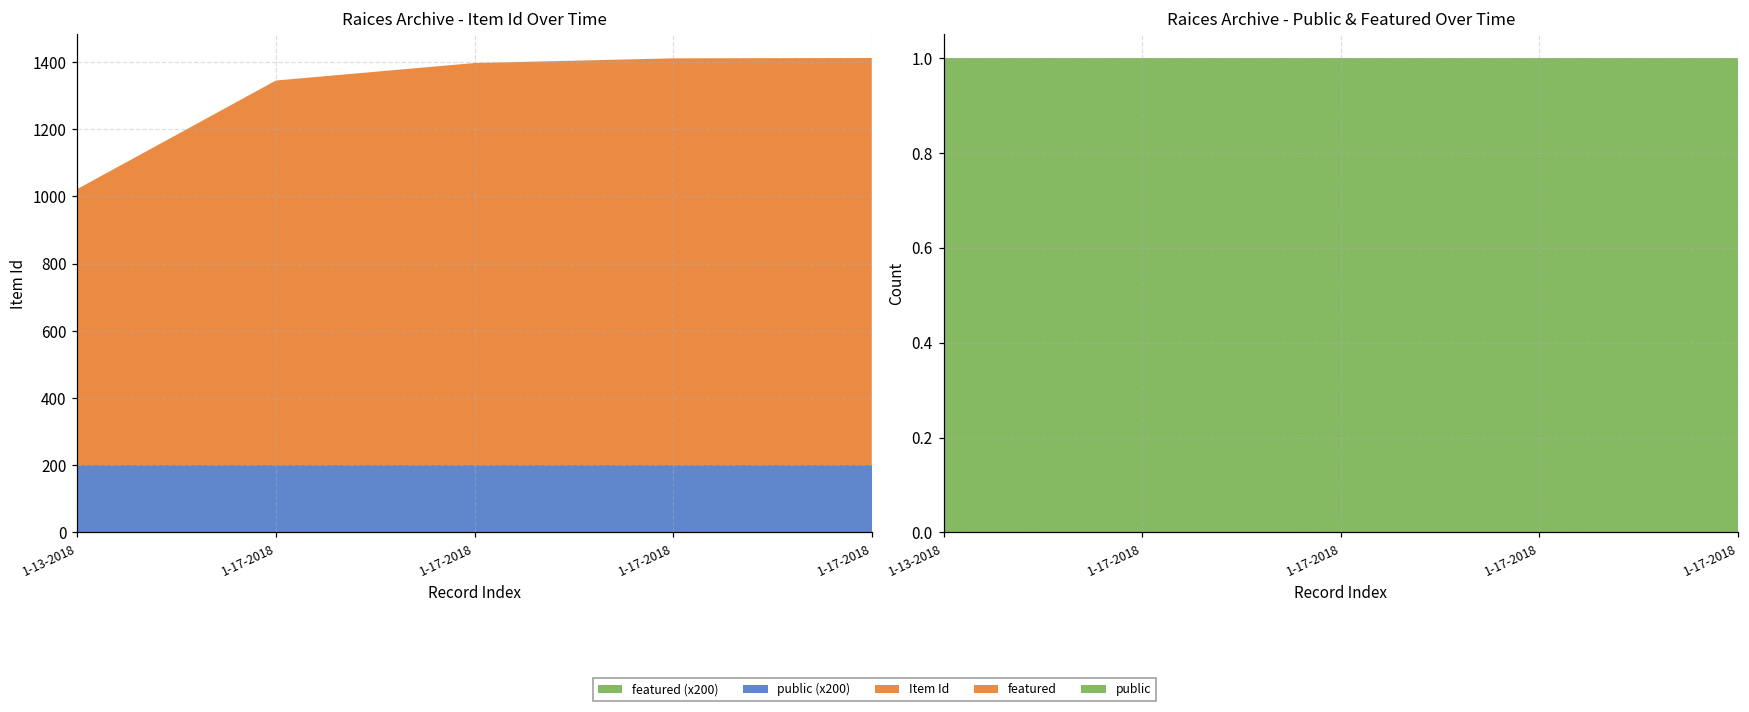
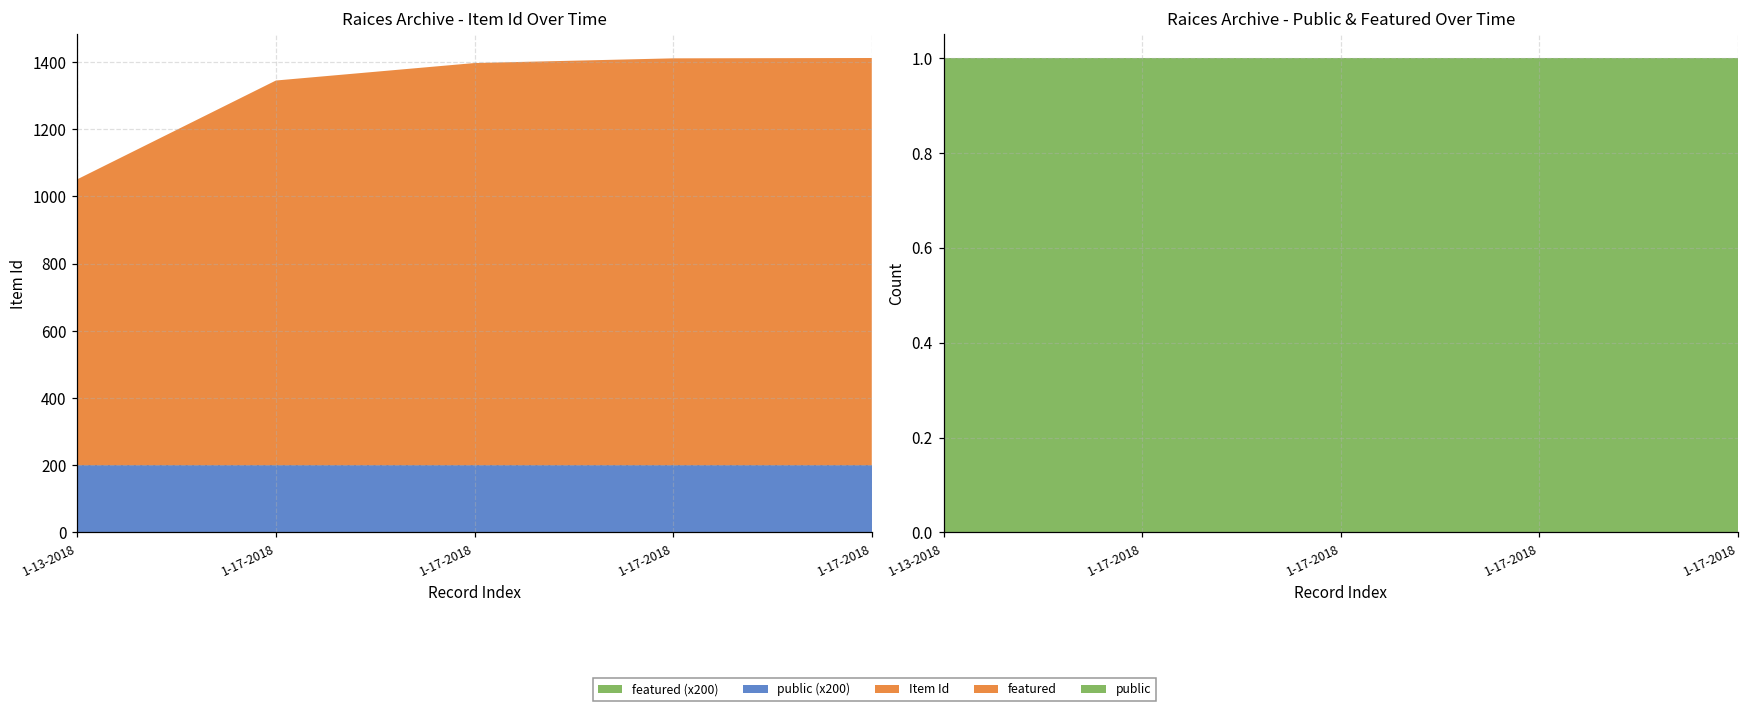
Raices Archive - Item Id Over Time, Item Id, 1-13-2018: 820 -> 850
